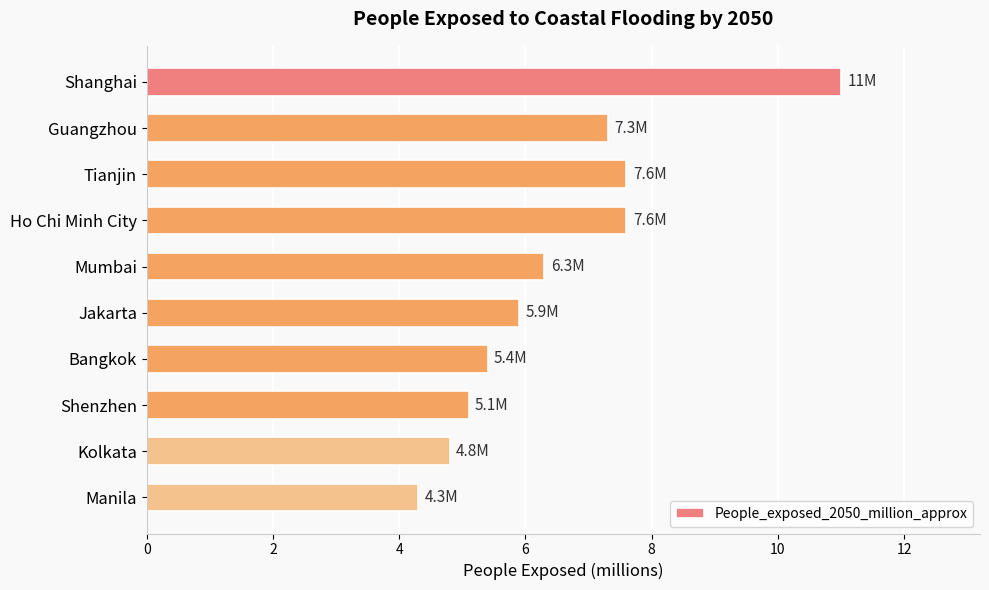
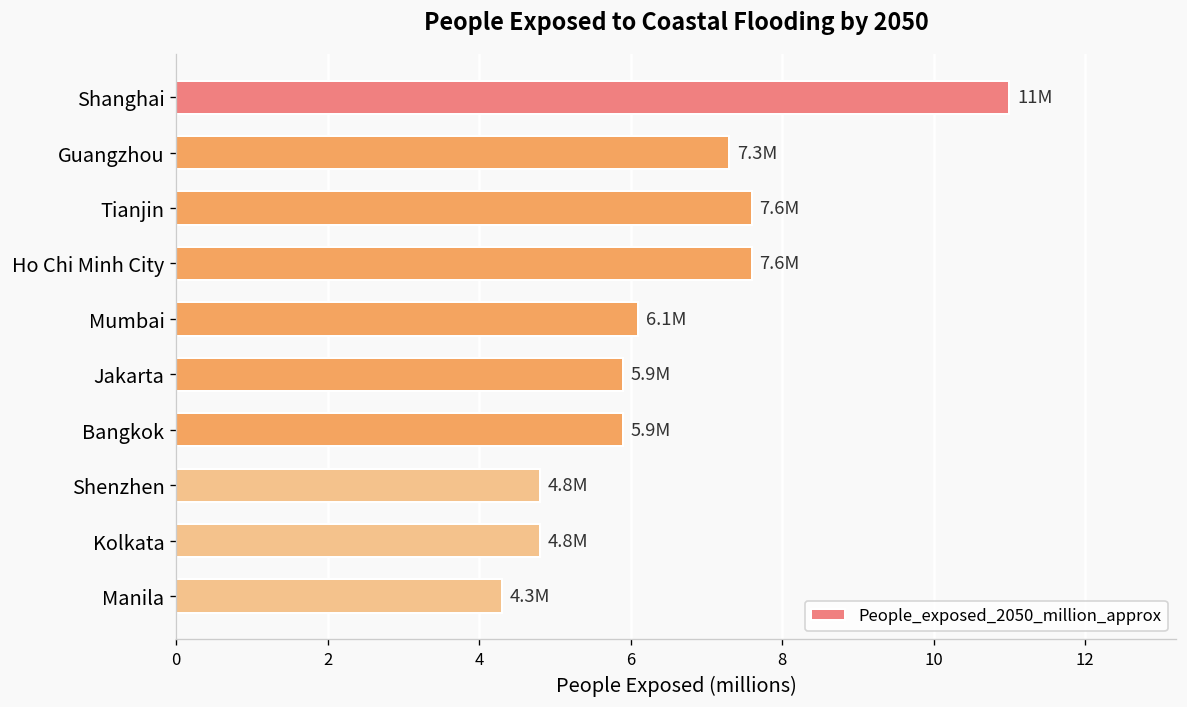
Mumbai: 6.3M -> 6.1M
Bangkok: 5.4M -> 5.9M
Shenzhen: 5.1M -> 4.8M
